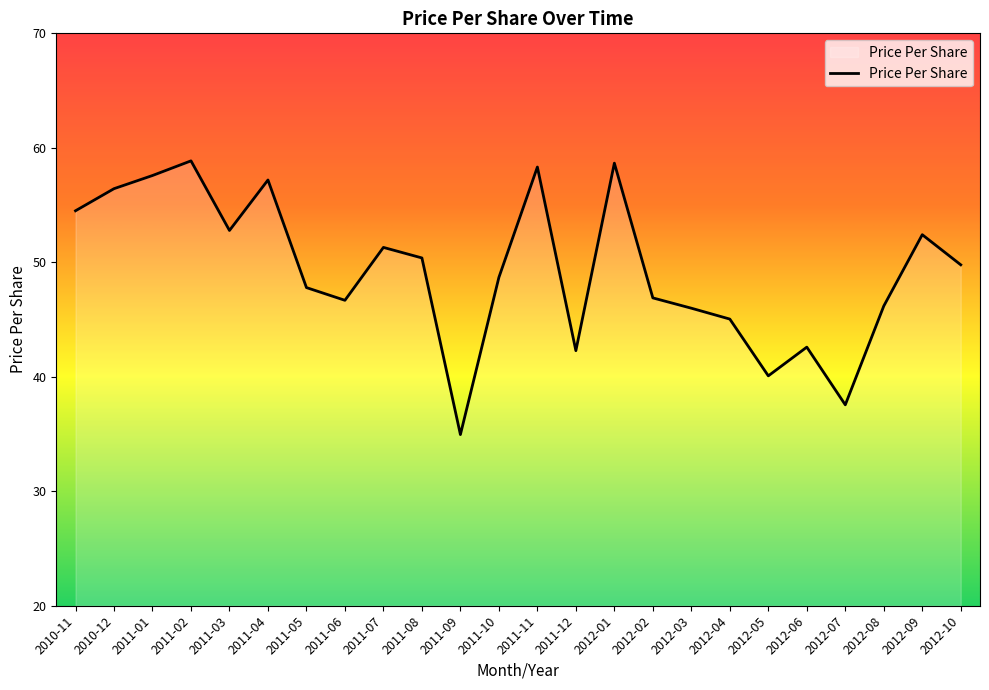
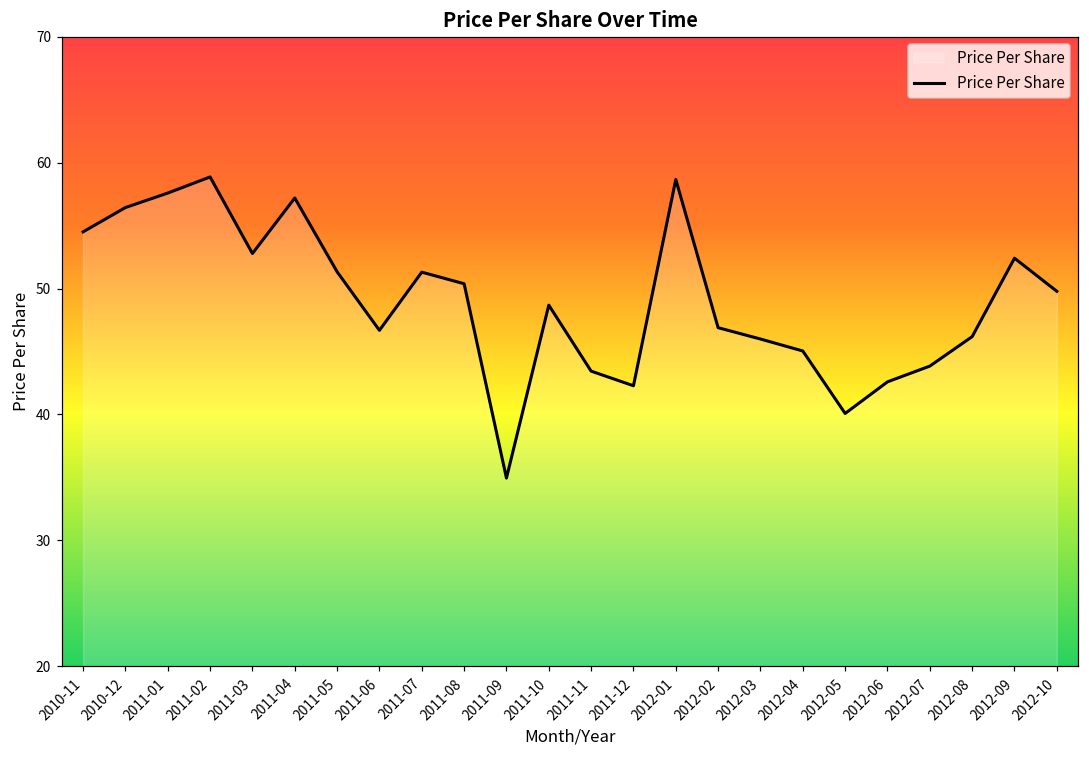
2011-05: 47.8 -> 51.3
2011-11: 58.3 -> 43.4
2012-07: 37.6 -> 43.8
